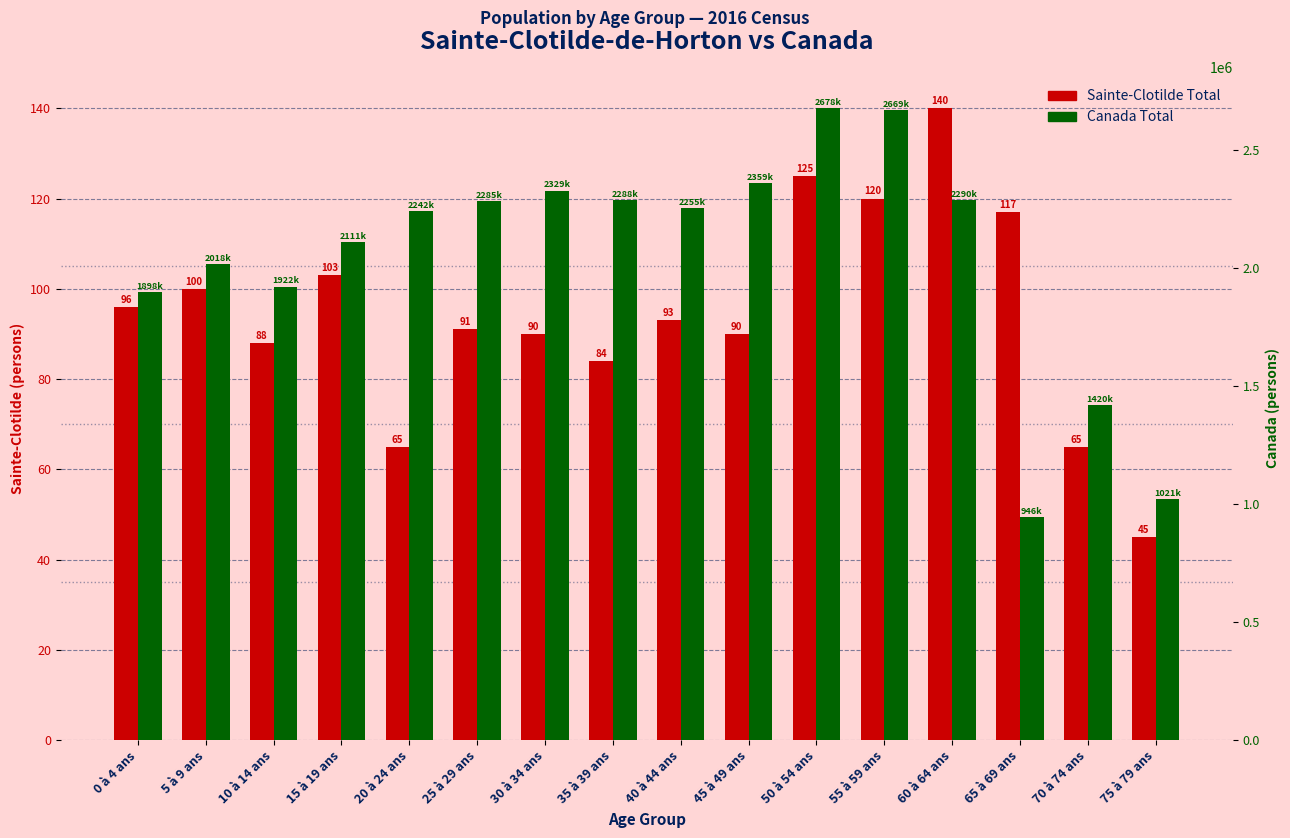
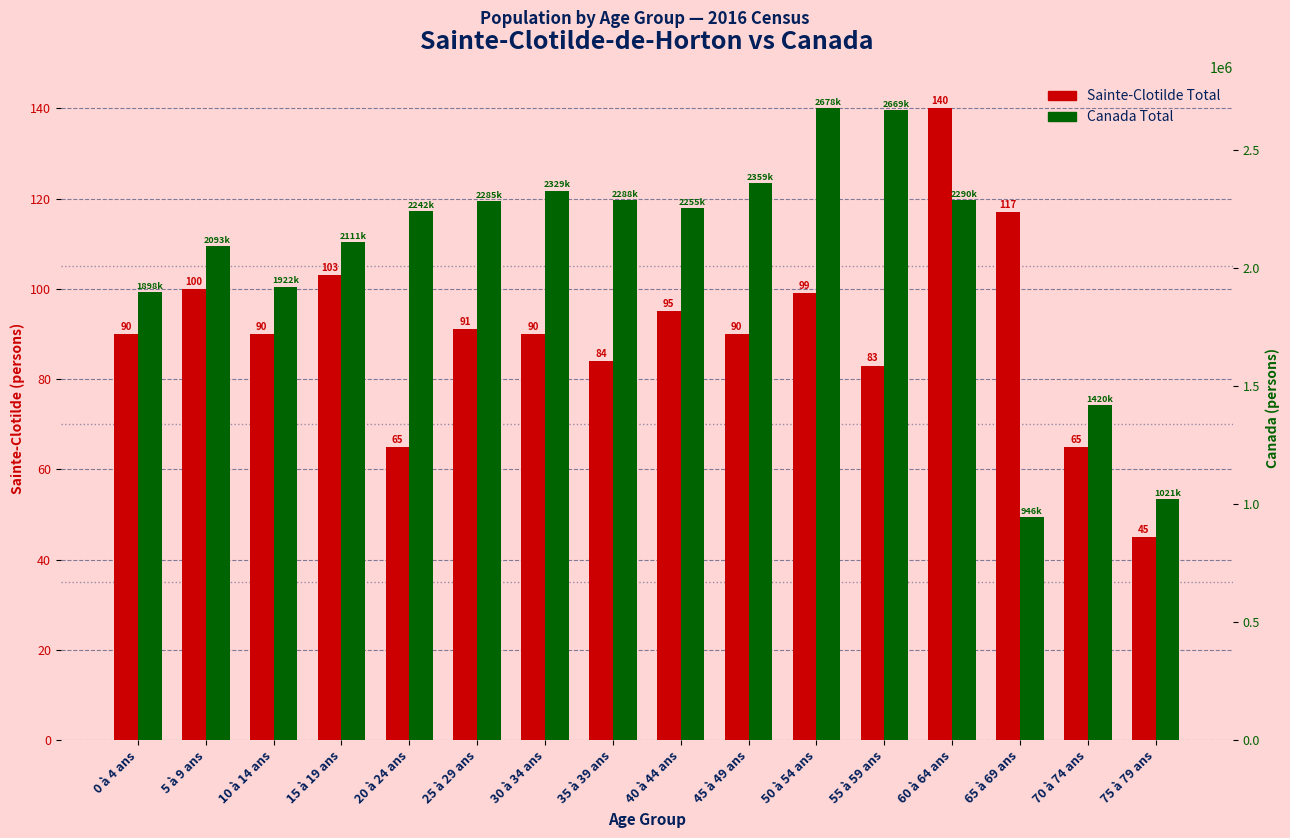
Sainte-Clotilde Total, 0 à 4 ans: 96 -> 90
Sainte-Clotilde Total, 10 à 14 ans: 88 -> 90
Sainte-Clotilde Total, 40 à 44 ans: 93 -> 95
Sainte-Clotilde Total, 50 à 54 ans: 125 -> 99
Sainte-Clotilde Total, 55 à 59 ans: 120 -> 83
Canada Total, 5 à 9 ans: 2018k -> 2093k
